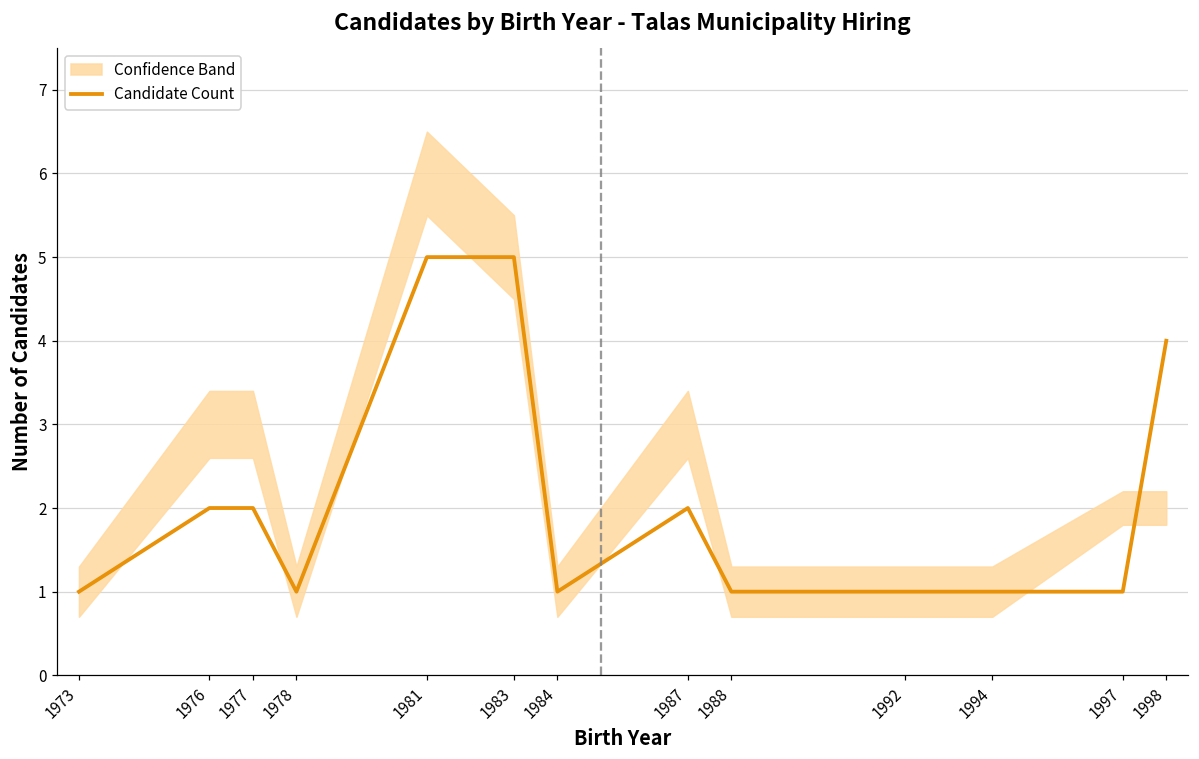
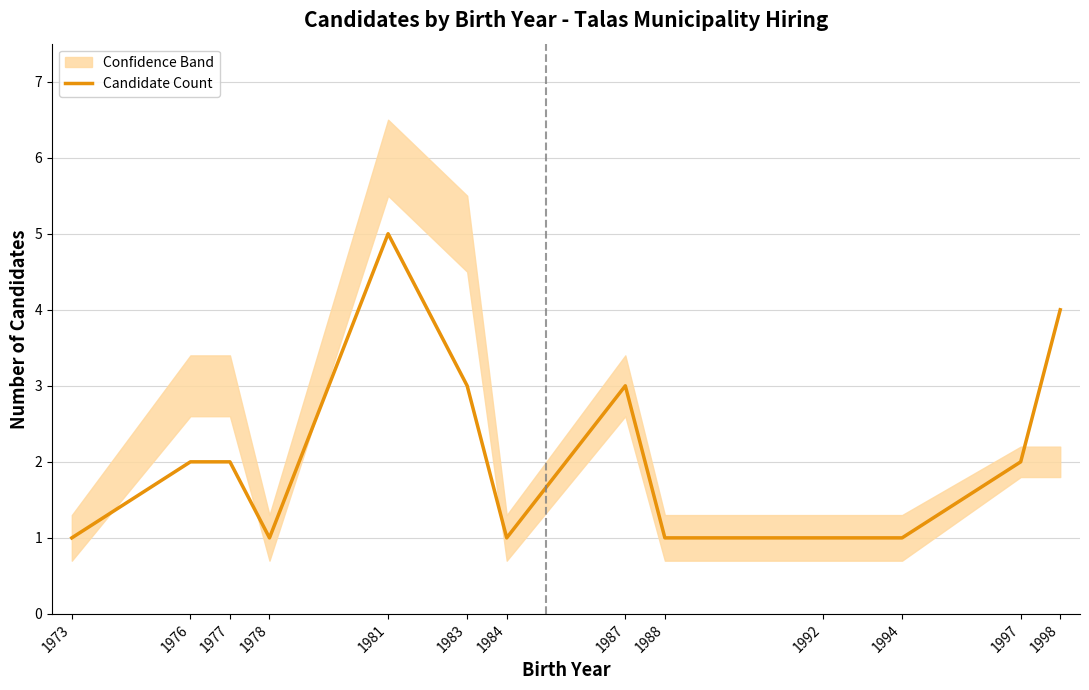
Candidate Count, 1983: 5 -> 3
Candidate Count, 1987: 2 -> 3
Candidate Count, 1997: 1 -> 2
